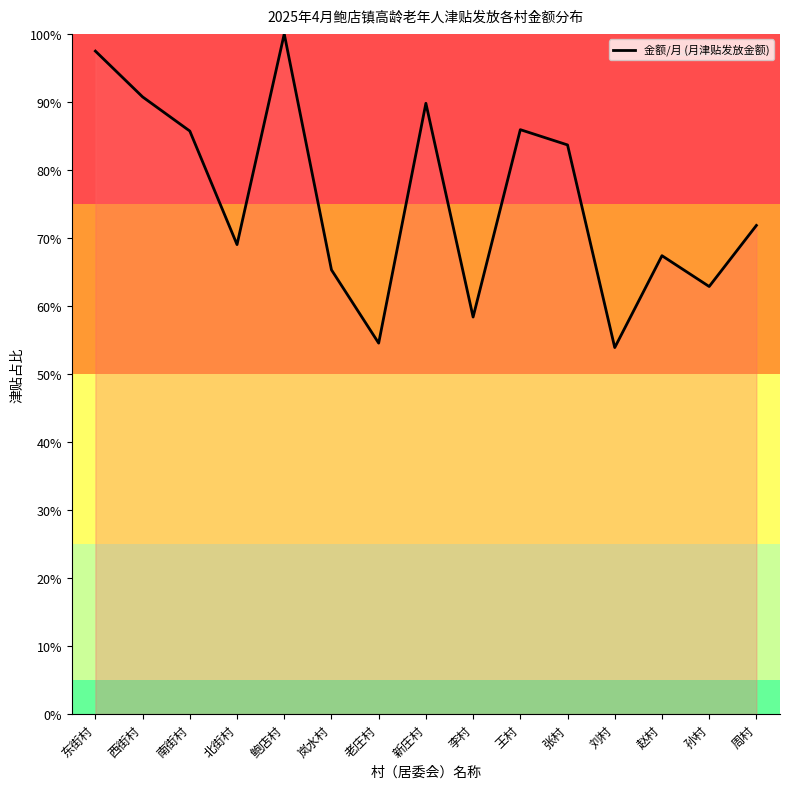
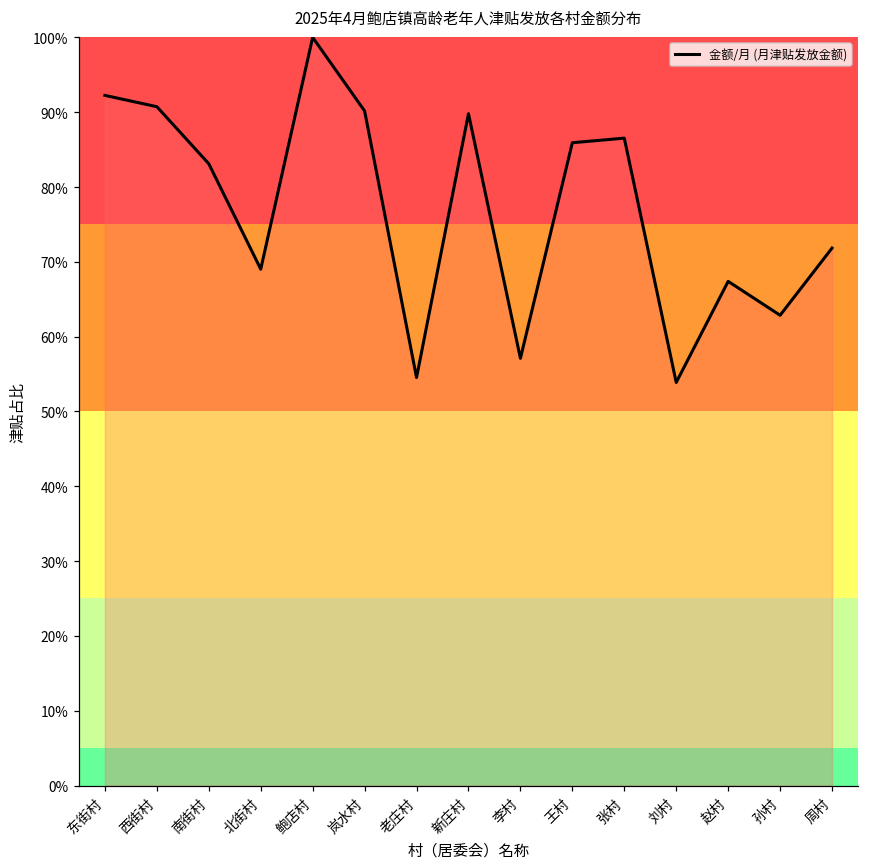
东街村: 97% -> 92%
南街村: 86% -> 83%
岚水村: 65% -> 90%
李村: 58% -> 57%
张村: 84% -> 87%
